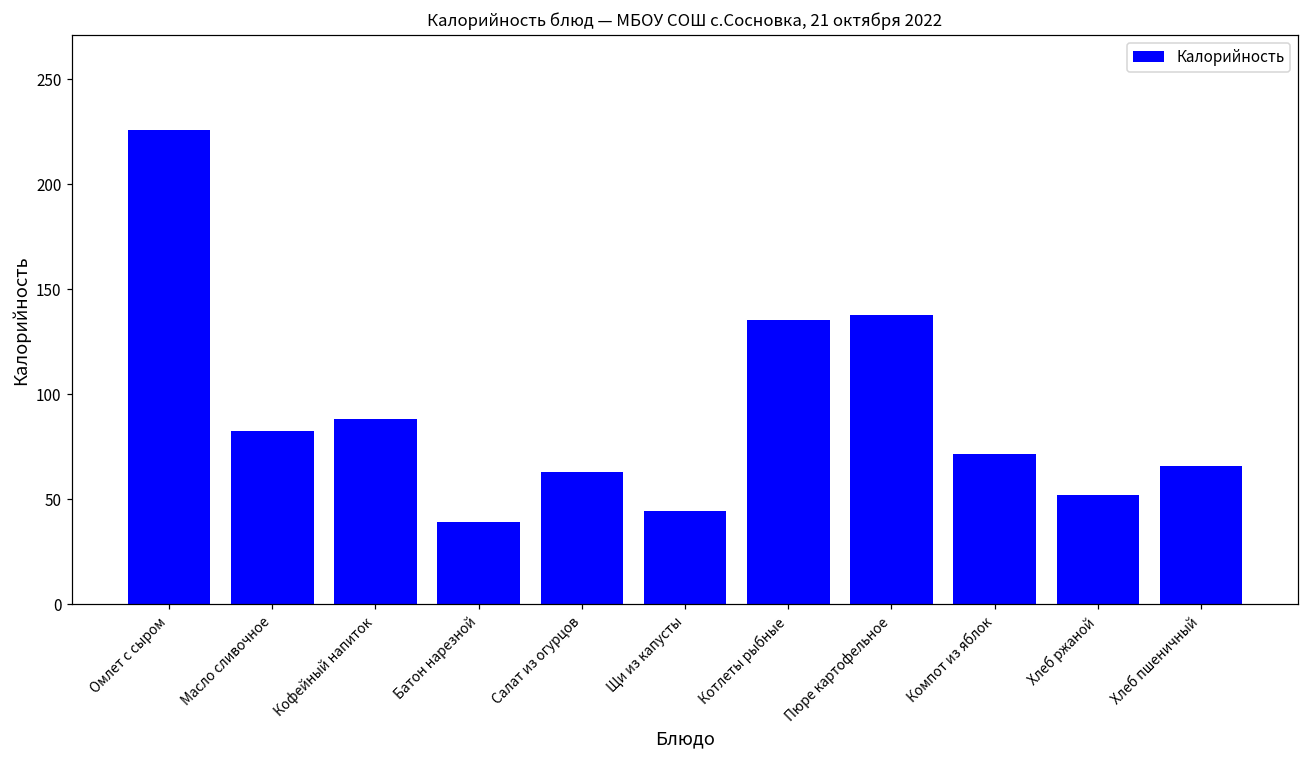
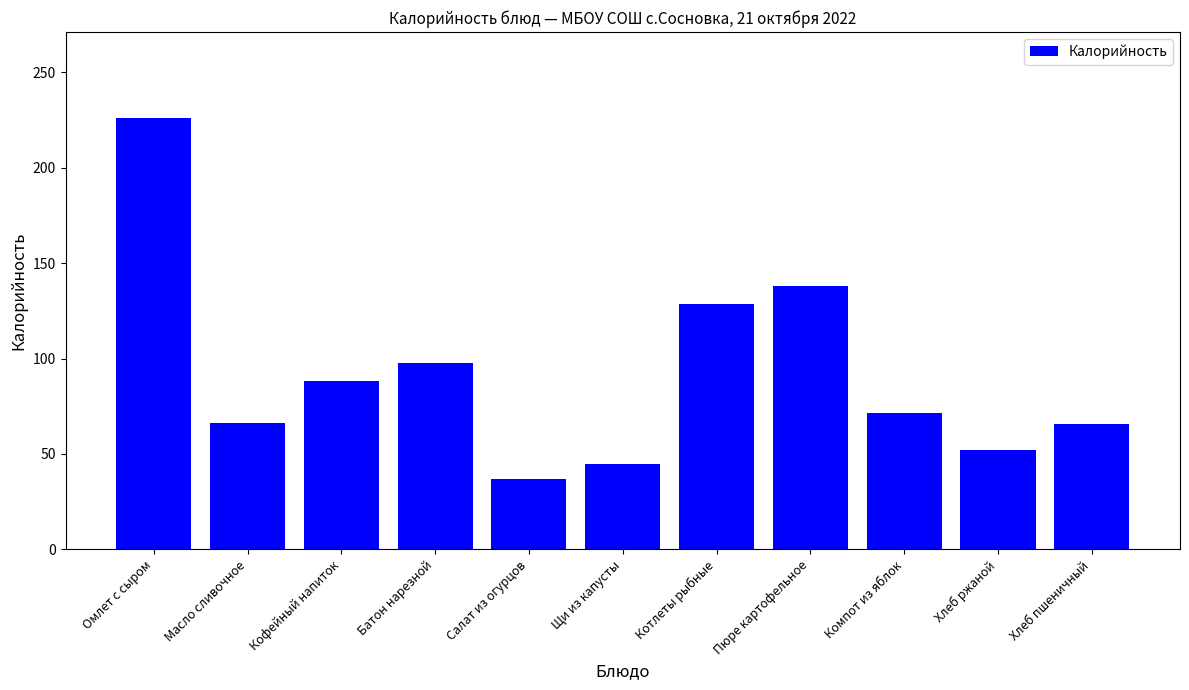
Масло сливочное: 83 -> 66
Батон нарезной: 39 -> 98
Салат из огурцов: 63 -> 37
Котлеты рыбные: 136 -> 128
